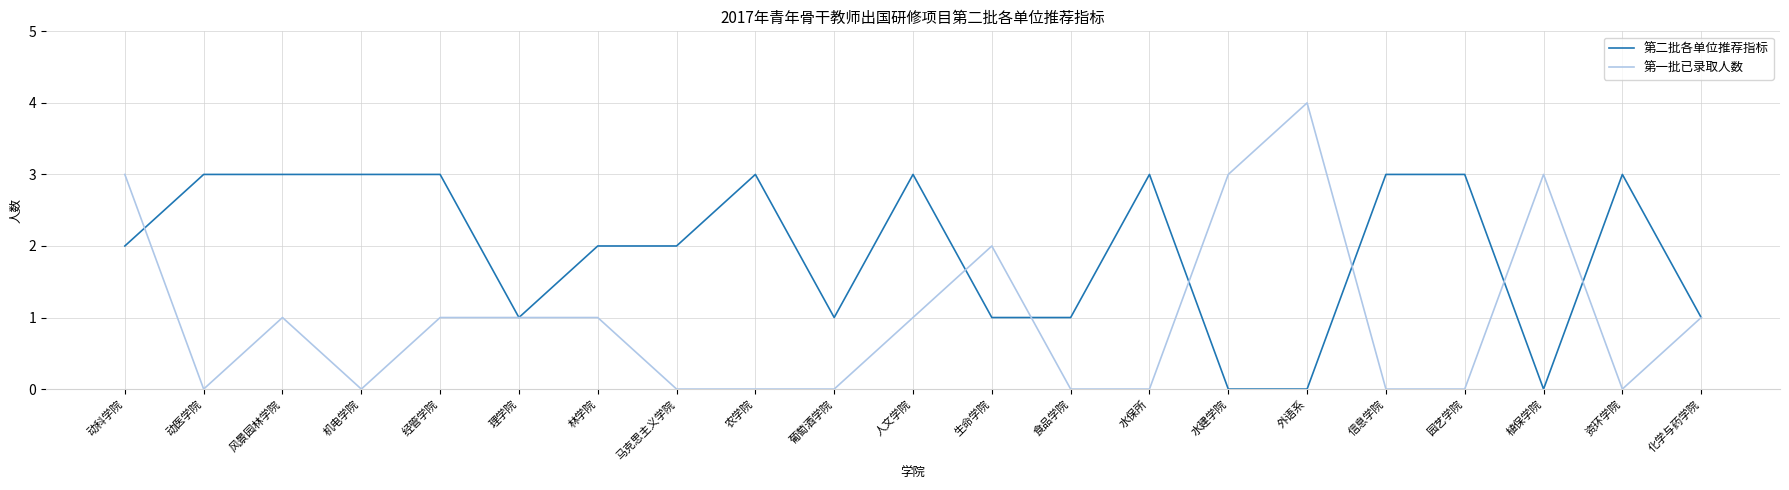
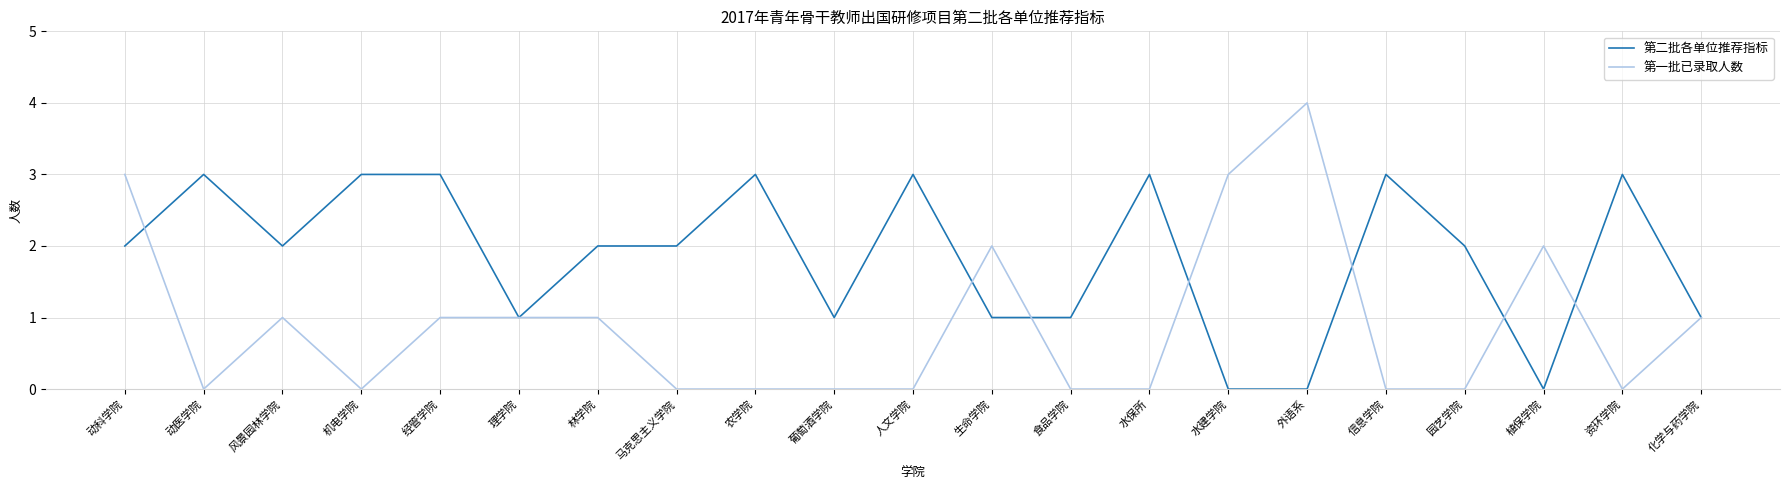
第二批各单位推荐指标, 风景园林学院: 3 -> 2
第一批已录取人数, 人文学院: 1 -> 0
第二批各单位推荐指标, 园艺学院: 3 -> 2
第一批已录取人数, 植保学院: 3 -> 2
